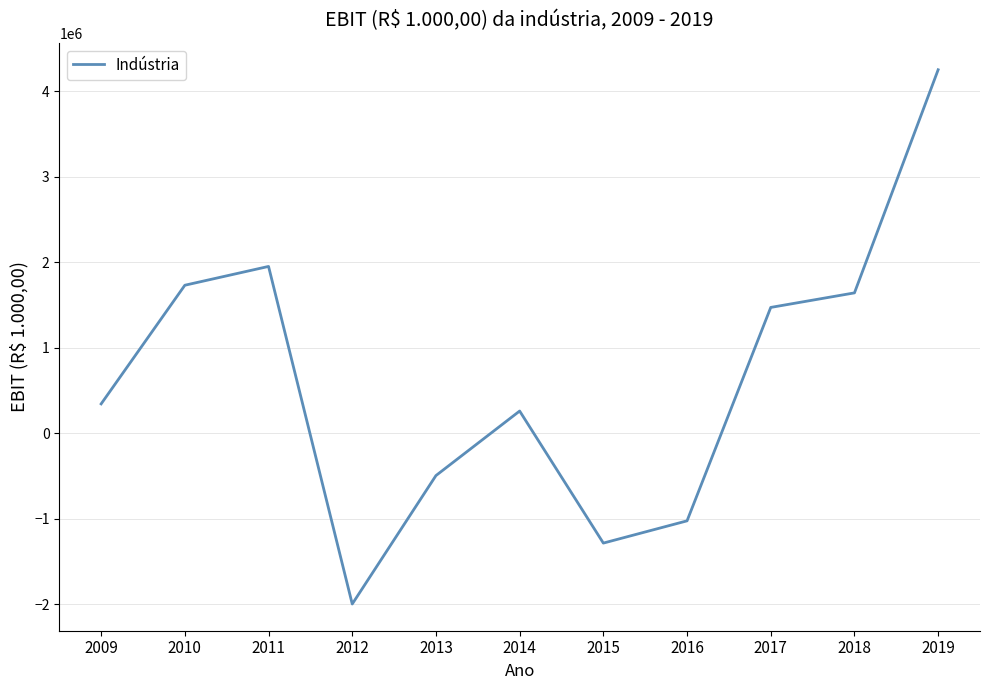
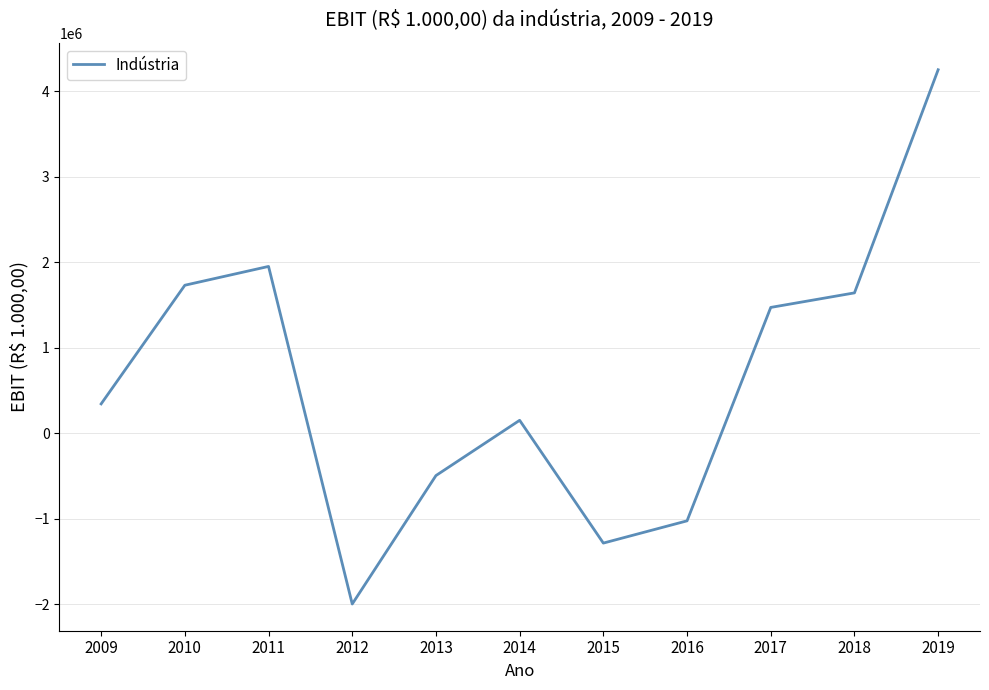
2014: 300000 -> 200000
